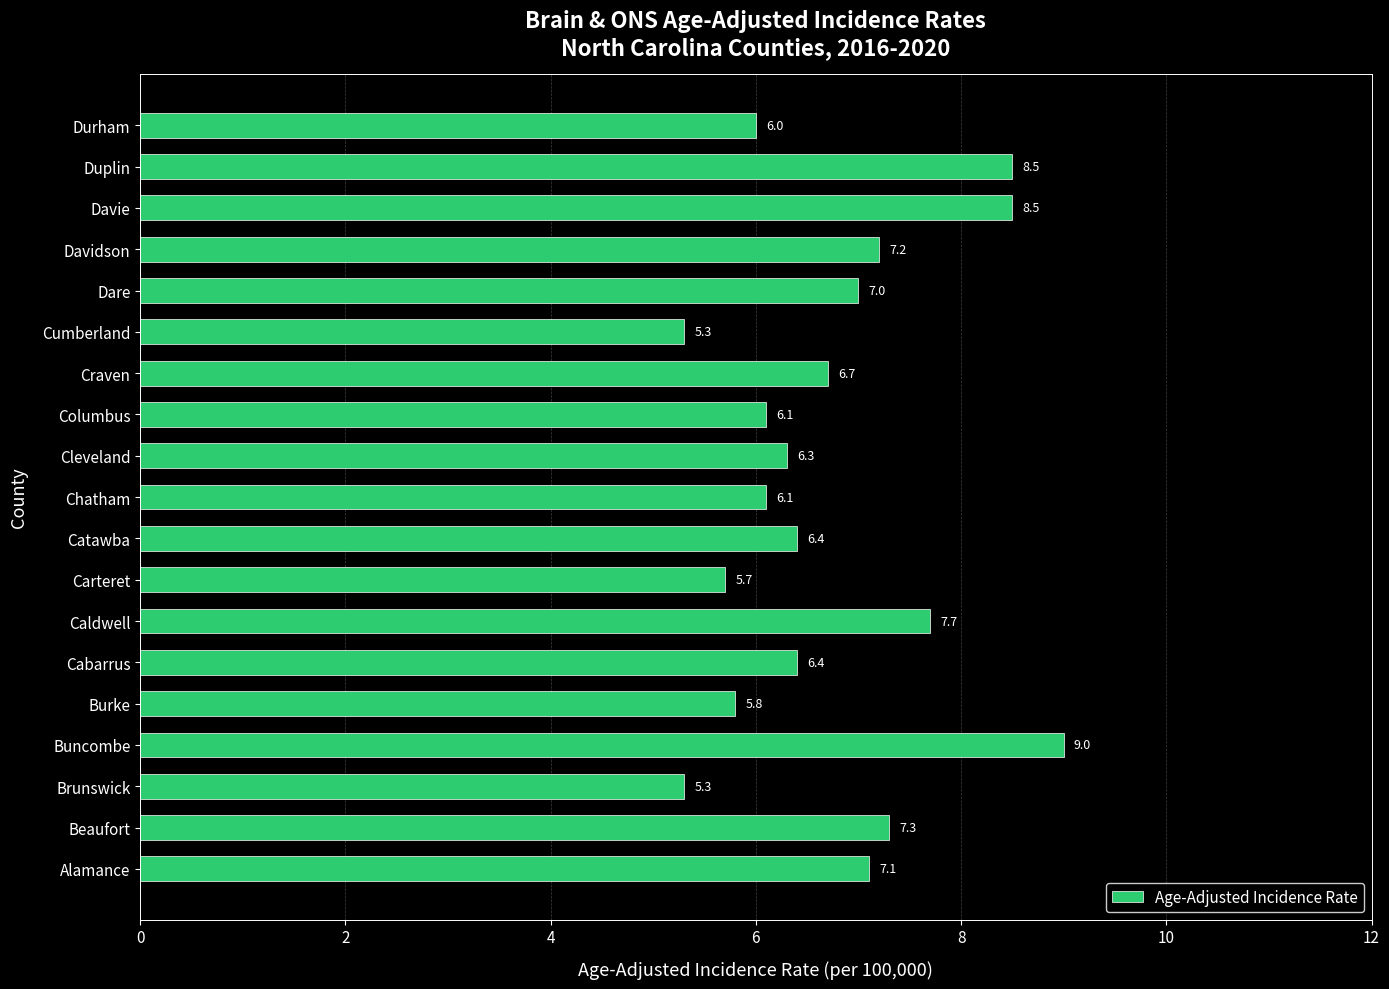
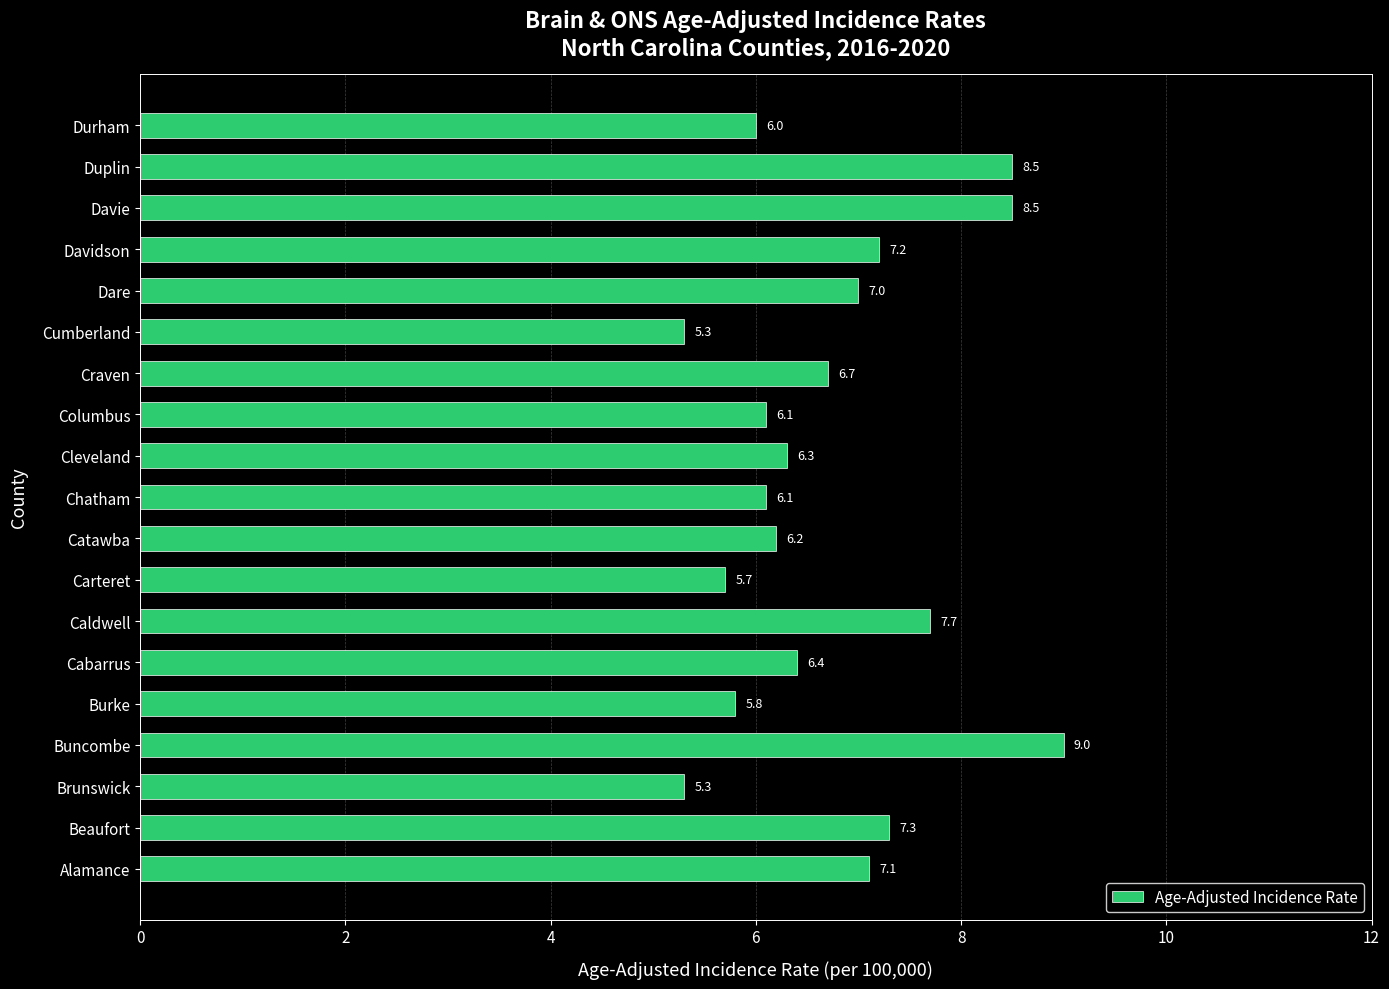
Catawba: 6.4 -> 6.2
